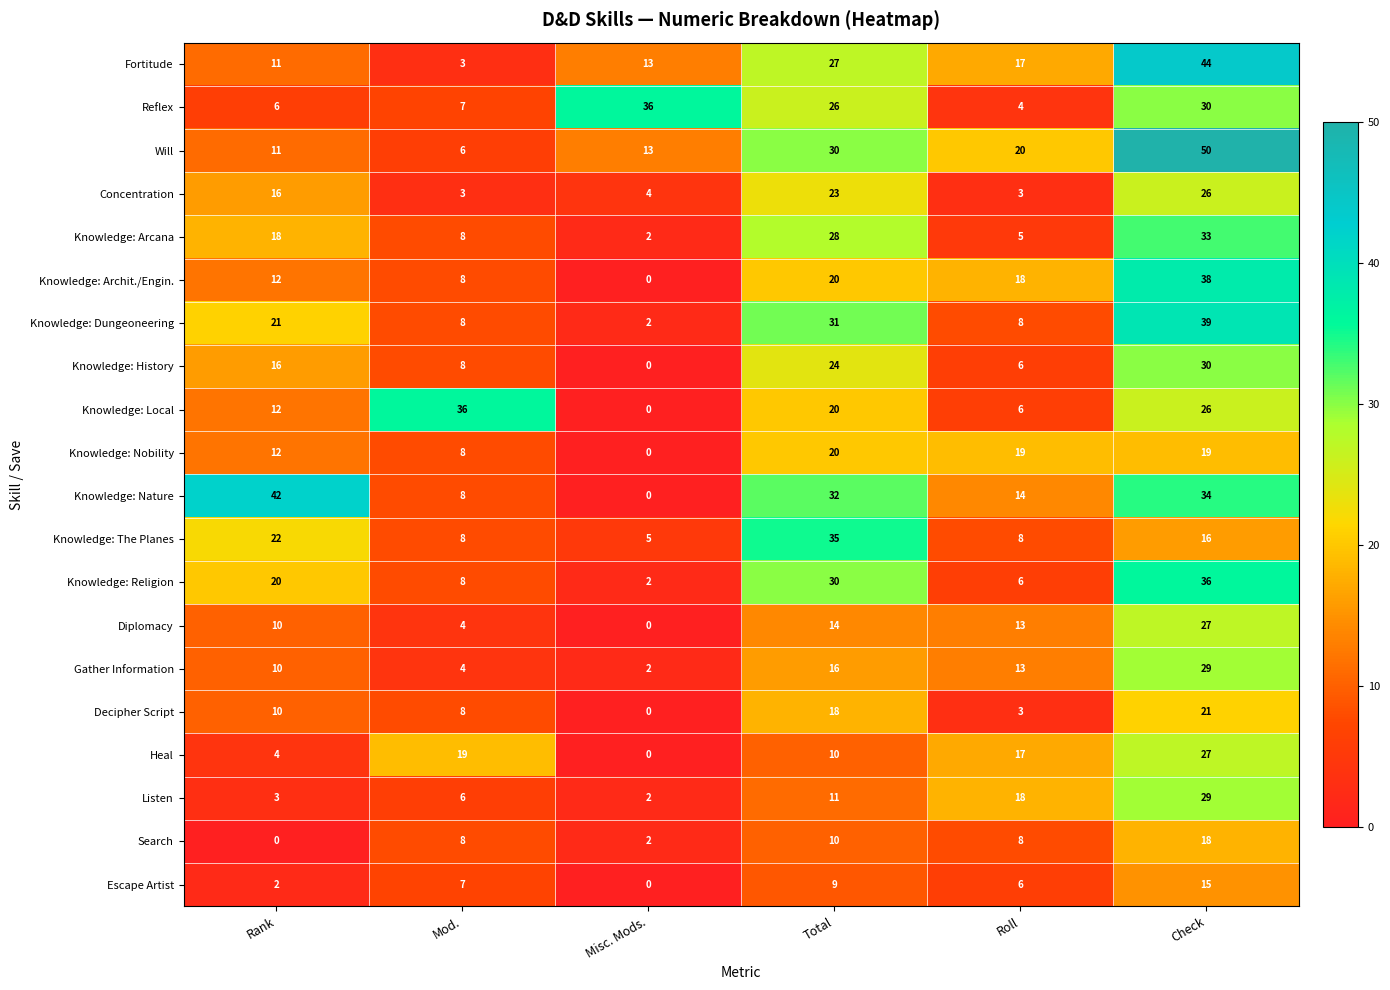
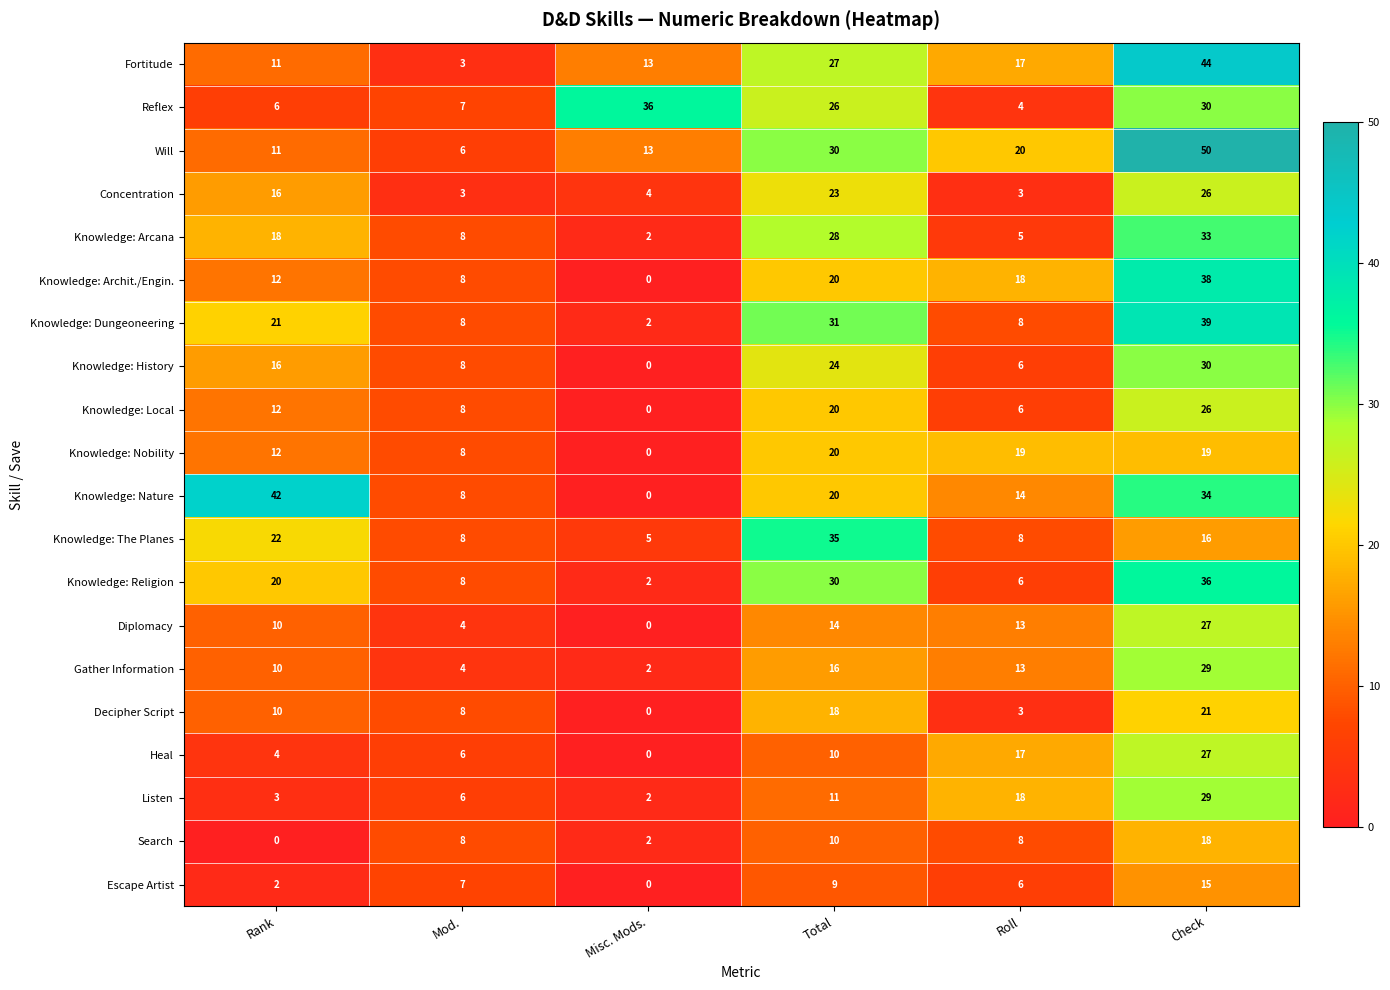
Knowledge: Local, Mod.: 36 -> 8
Knowledge: Nature, Total: 32 -> 20
Heal, Mod.: 19 -> 6
